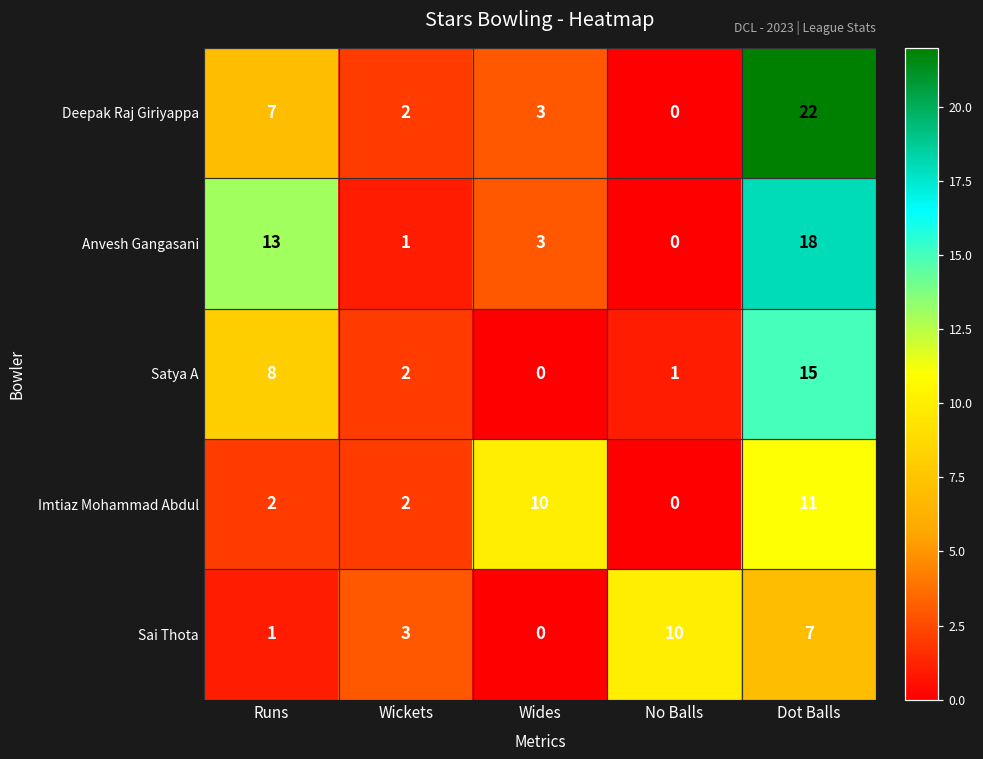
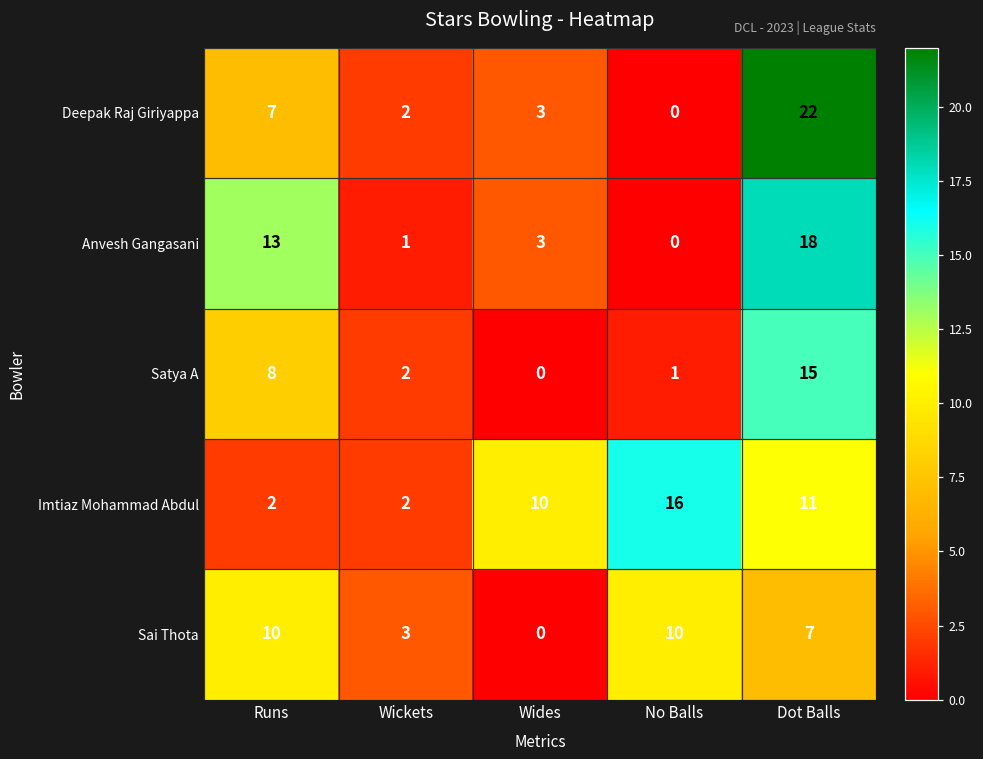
Imtiaz Mohammad Abdul, No Balls: 0 -> 16
Sai Thota, Runs: 1 -> 10
